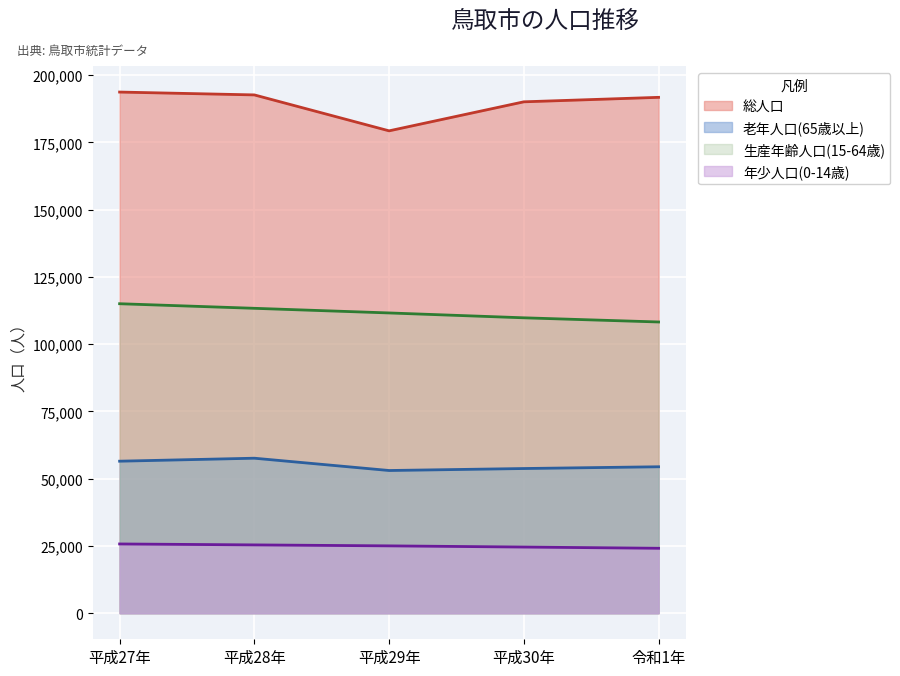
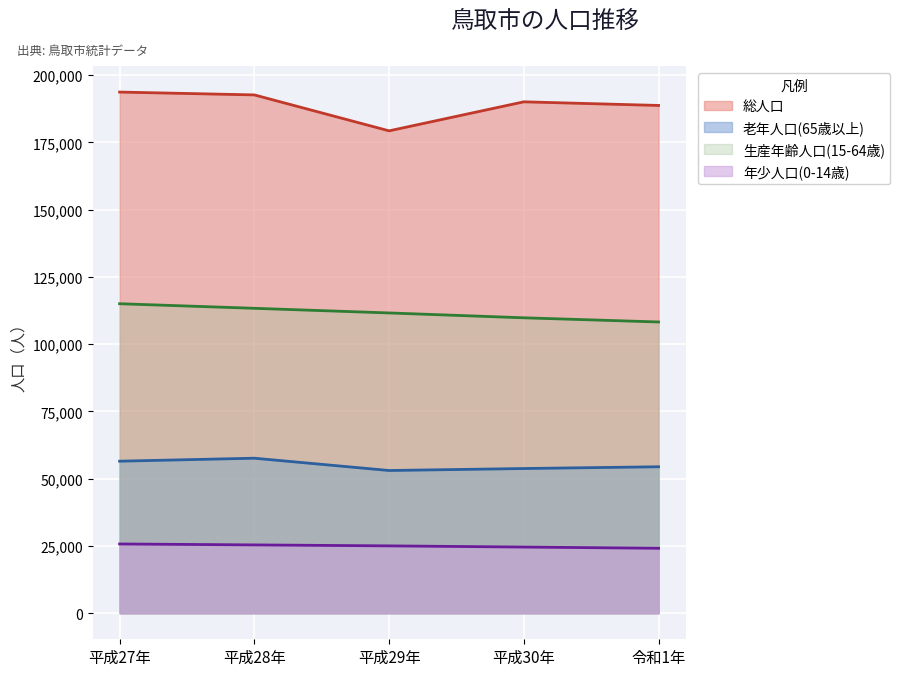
総人口, 令和1年: 192,000 -> 189,000
